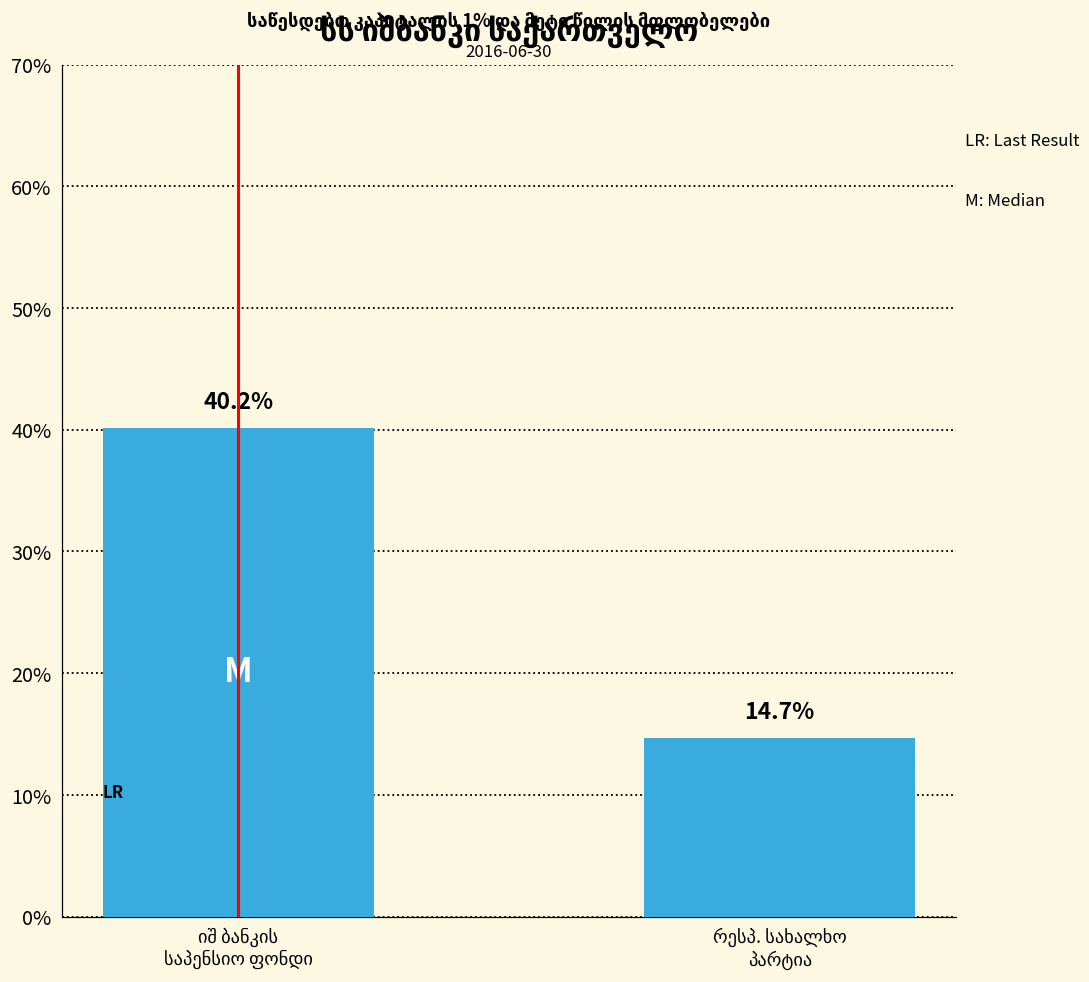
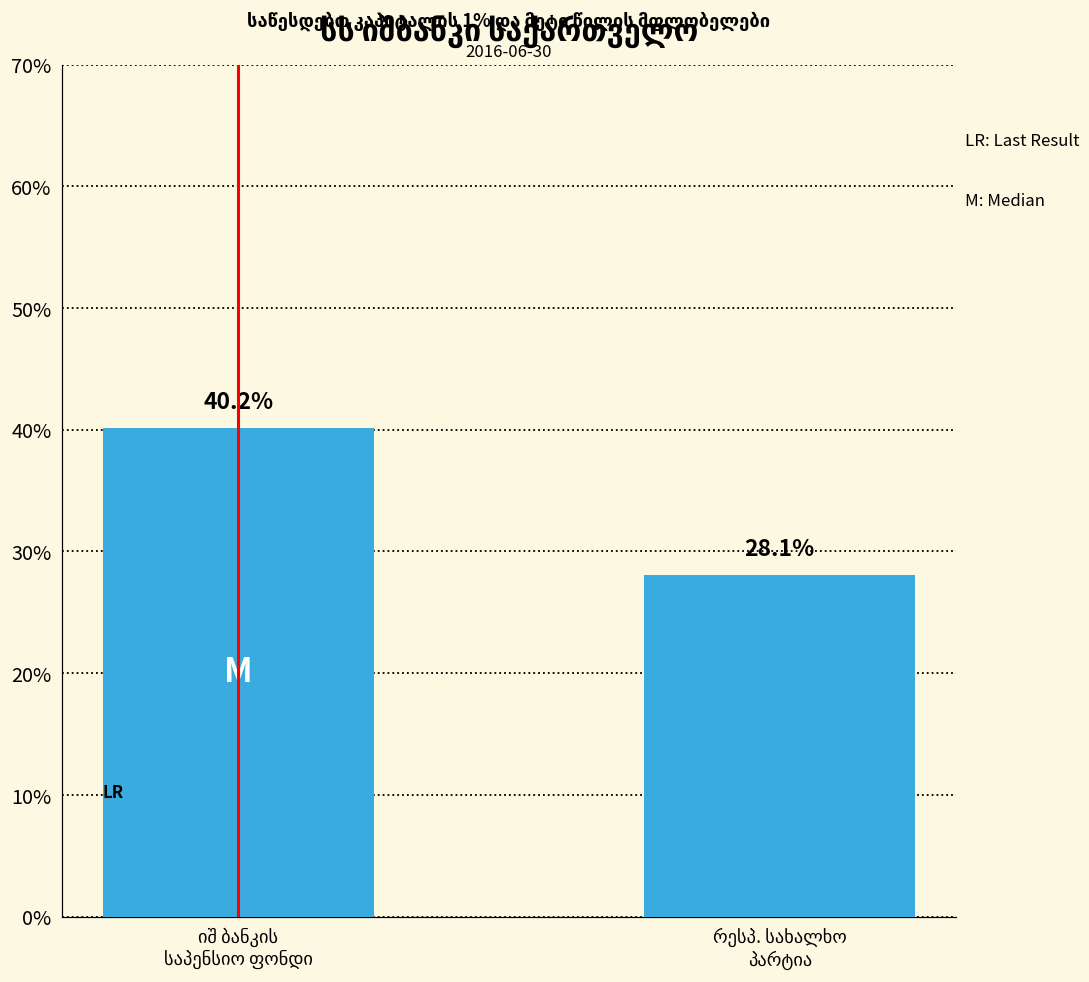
რესპ. სახალხო პარტია: 14.7% -> 28.1%
